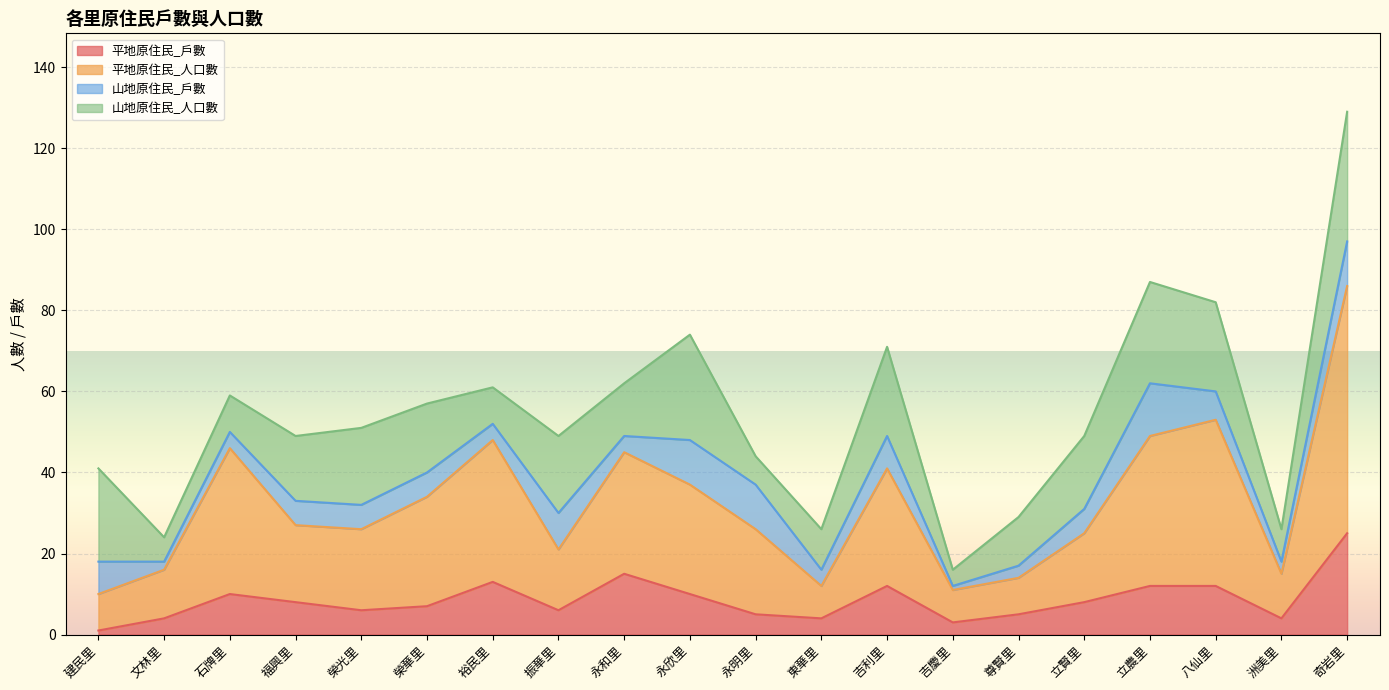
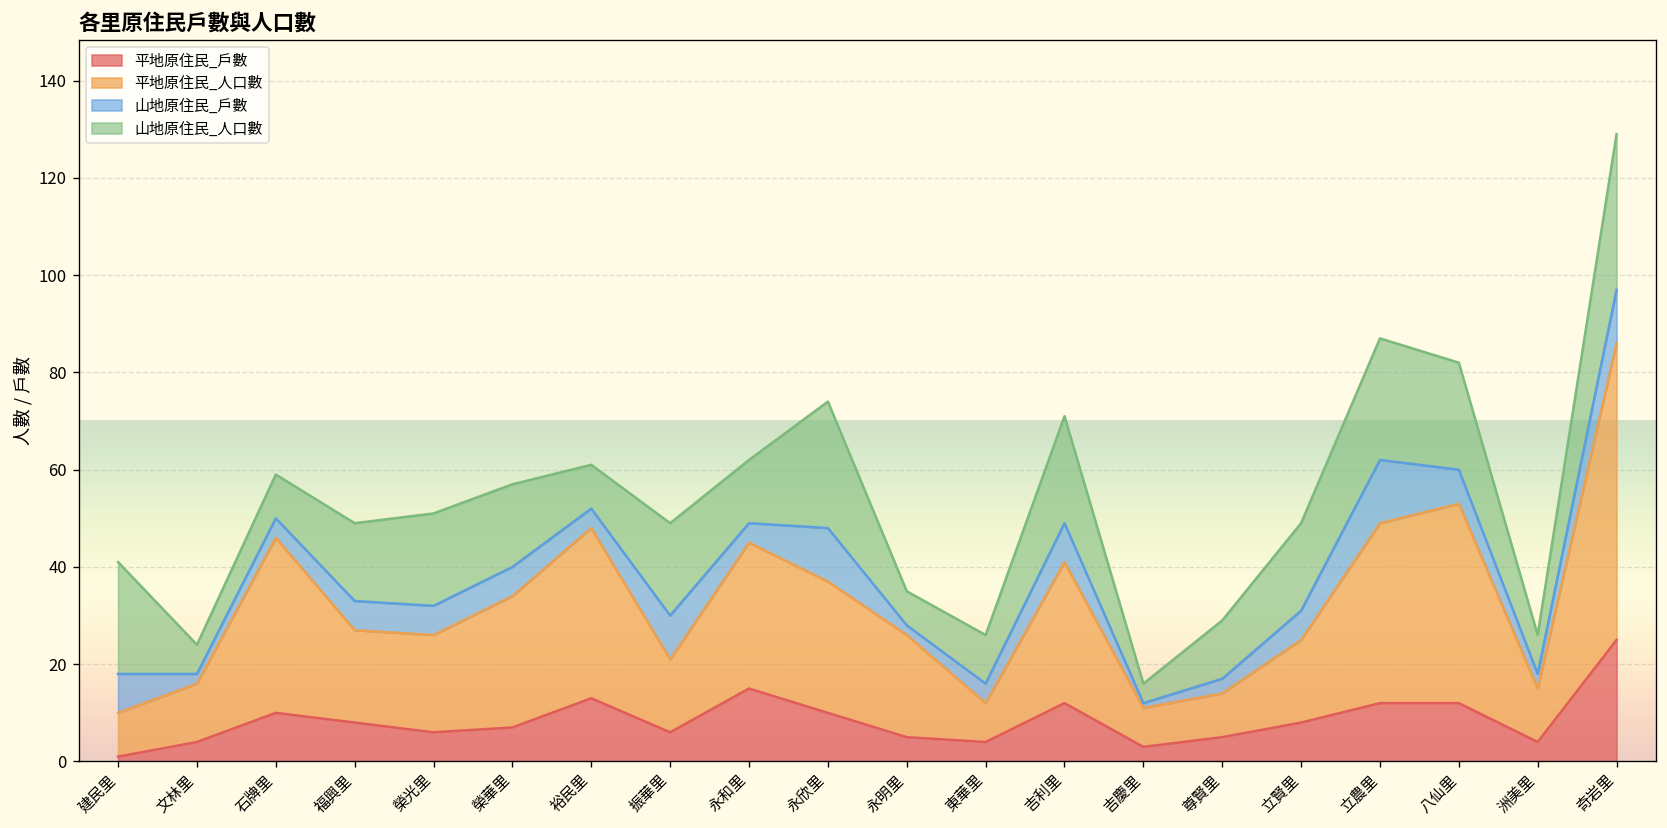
山地原住民_戶數, 永明里: 11 -> 2
